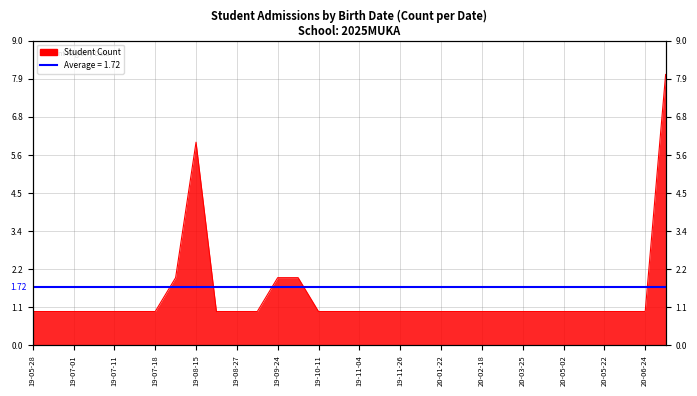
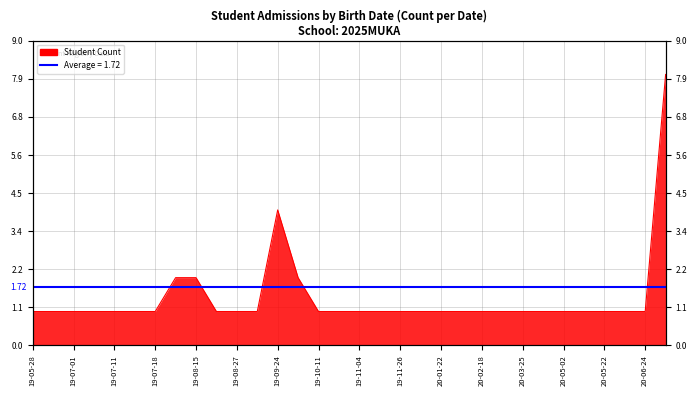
19-08-15: 6 -> 2
19-09-24: 2 -> 4
